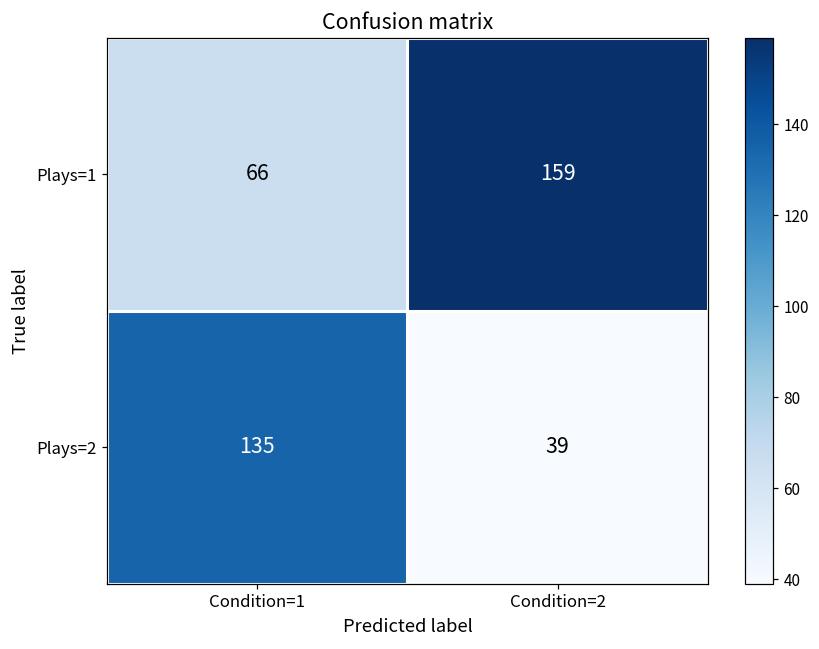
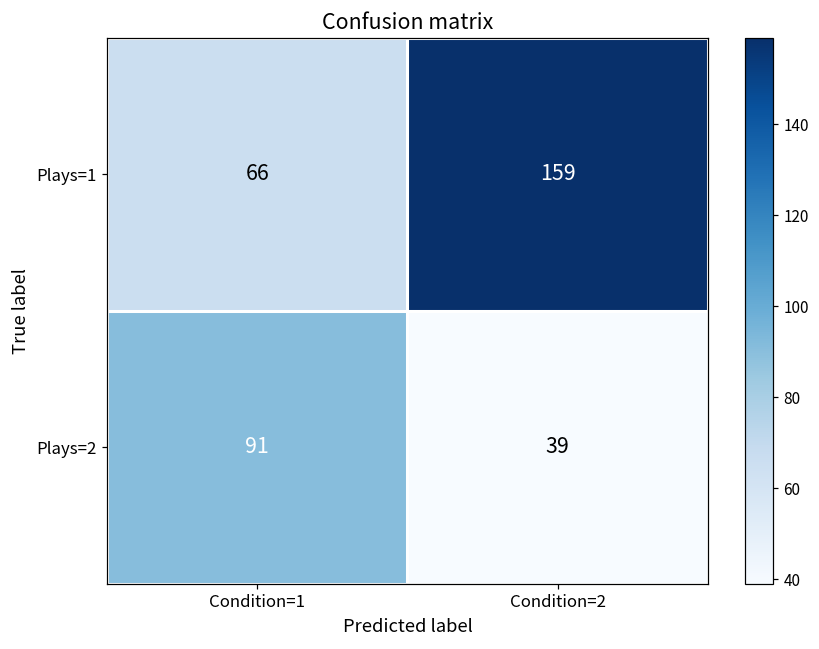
Plays=2, Condition=1: 135 -> 91
